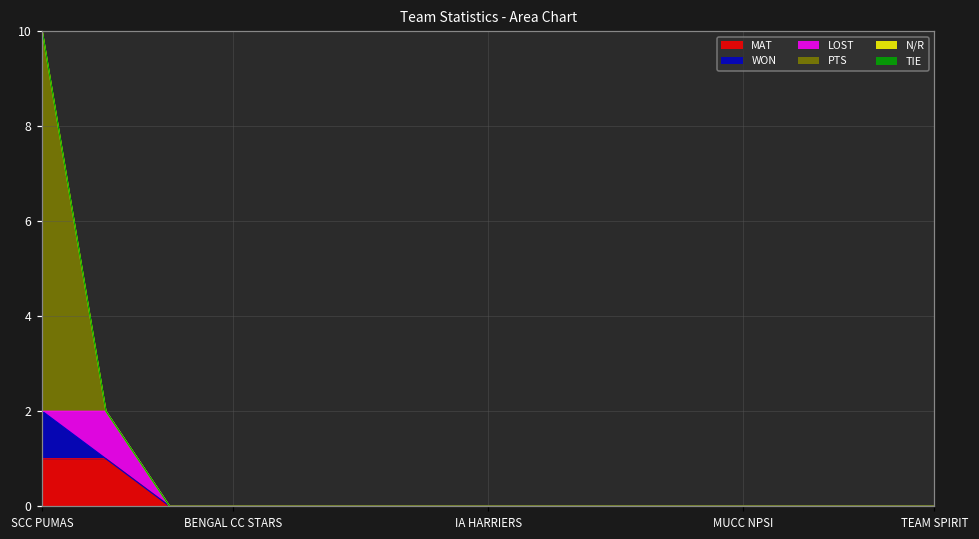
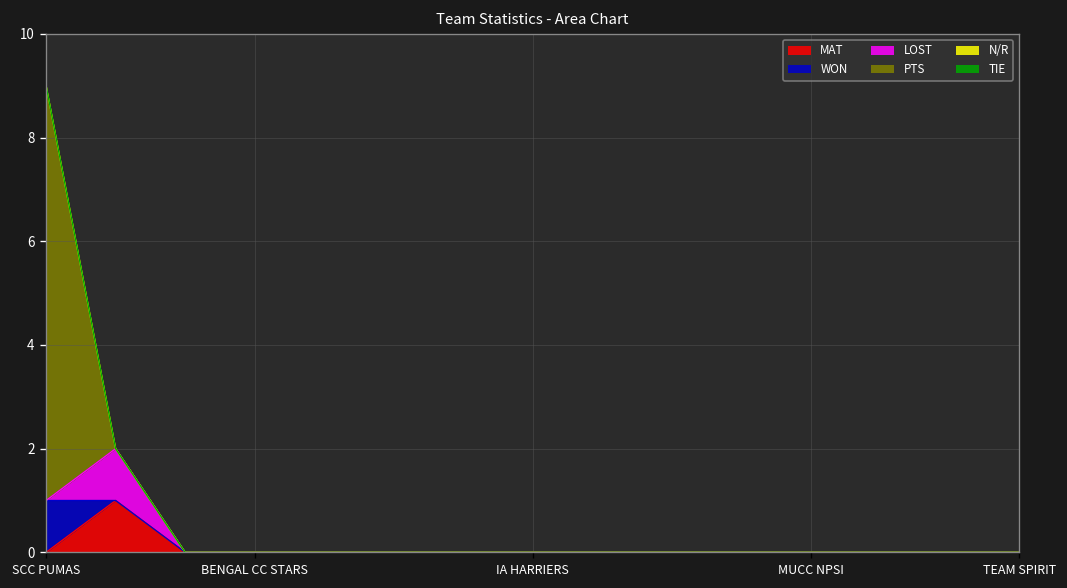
MAT, SCC PUMAS: 1 -> 0
